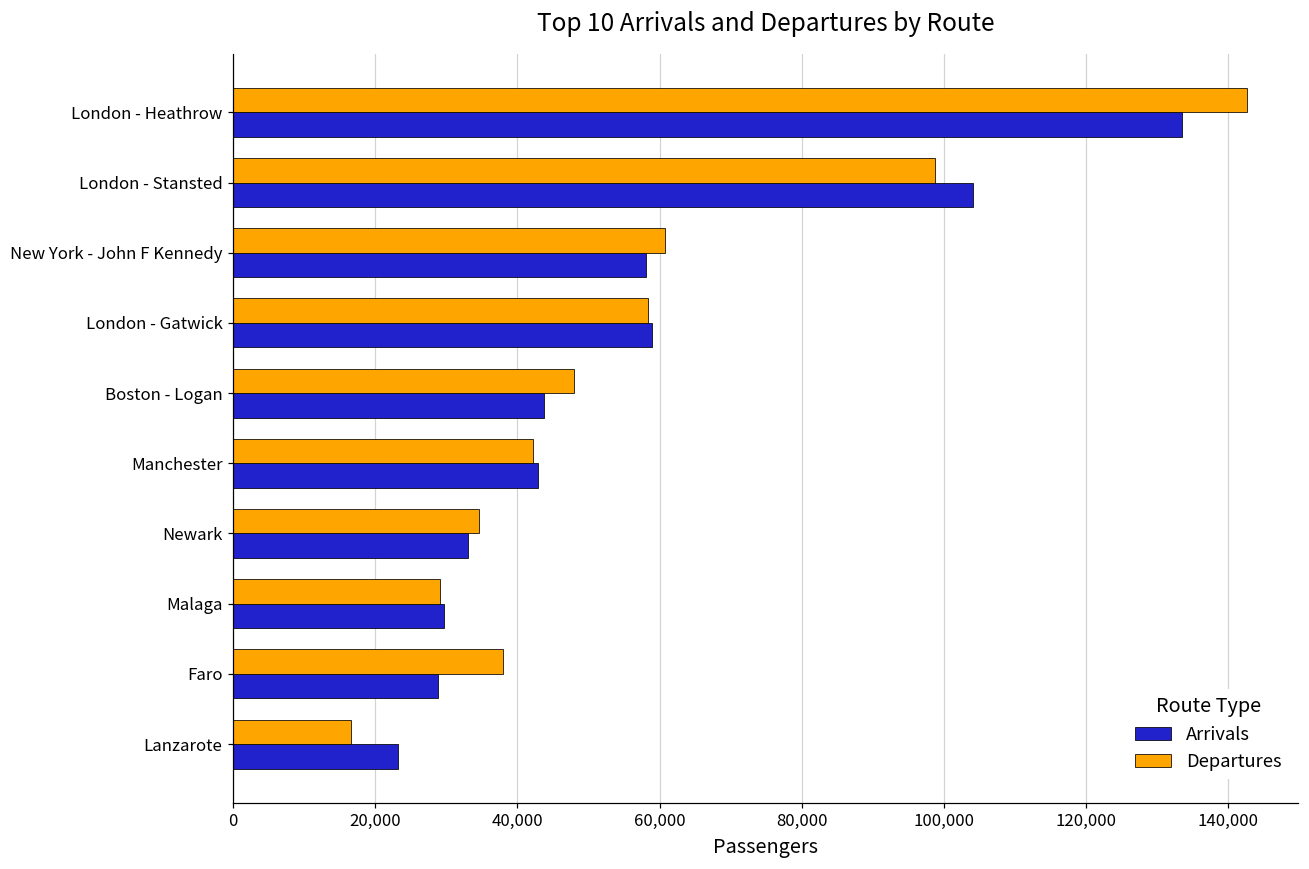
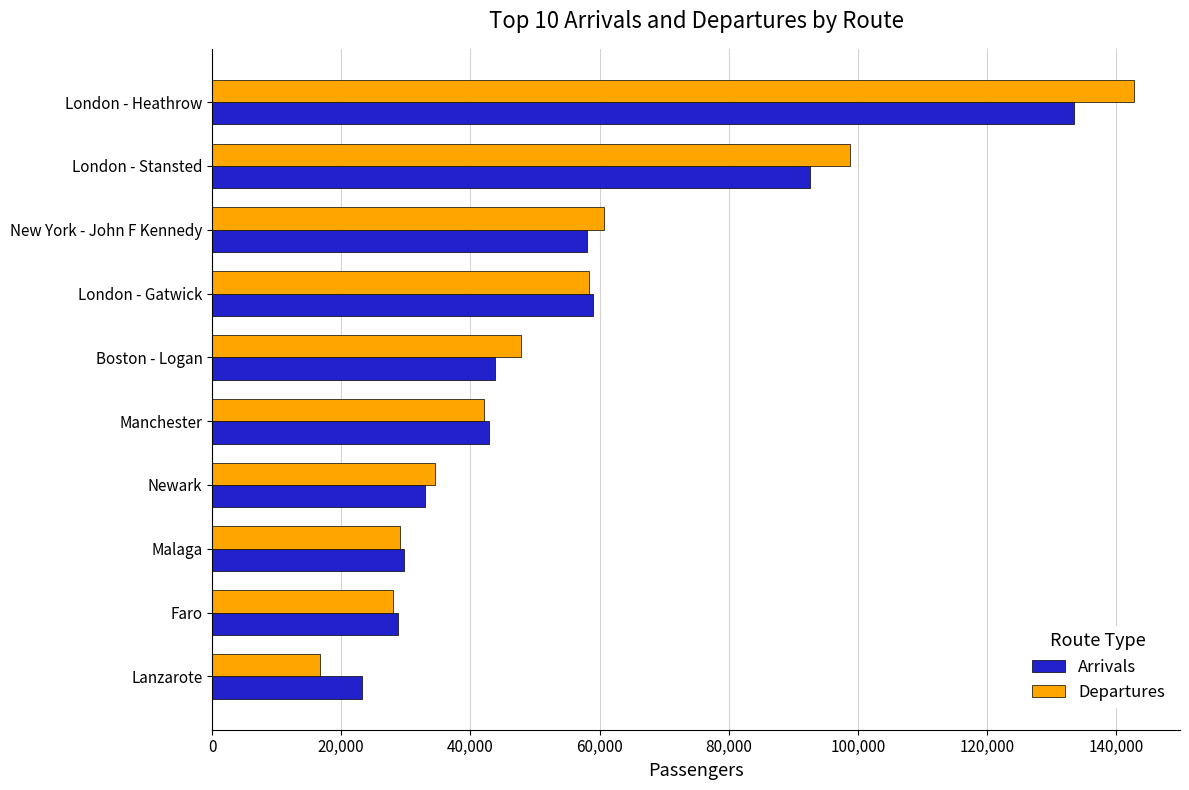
Arrivals, London - Stansted: 104,000 -> 93,000
Departures, Faro: 38,000 -> 28,000
